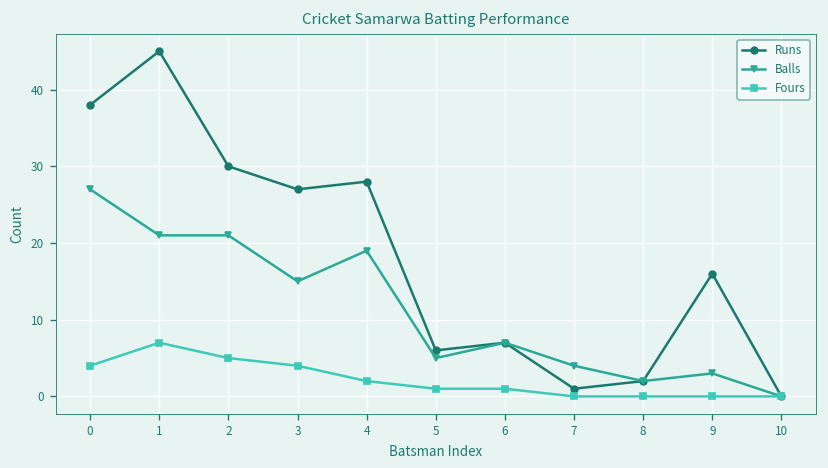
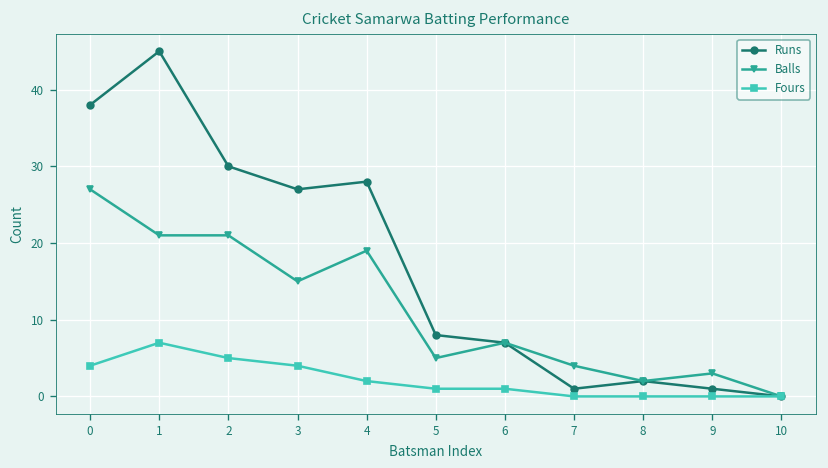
Runs, 5: 6 -> 8
Runs, 9: 16 -> 1
